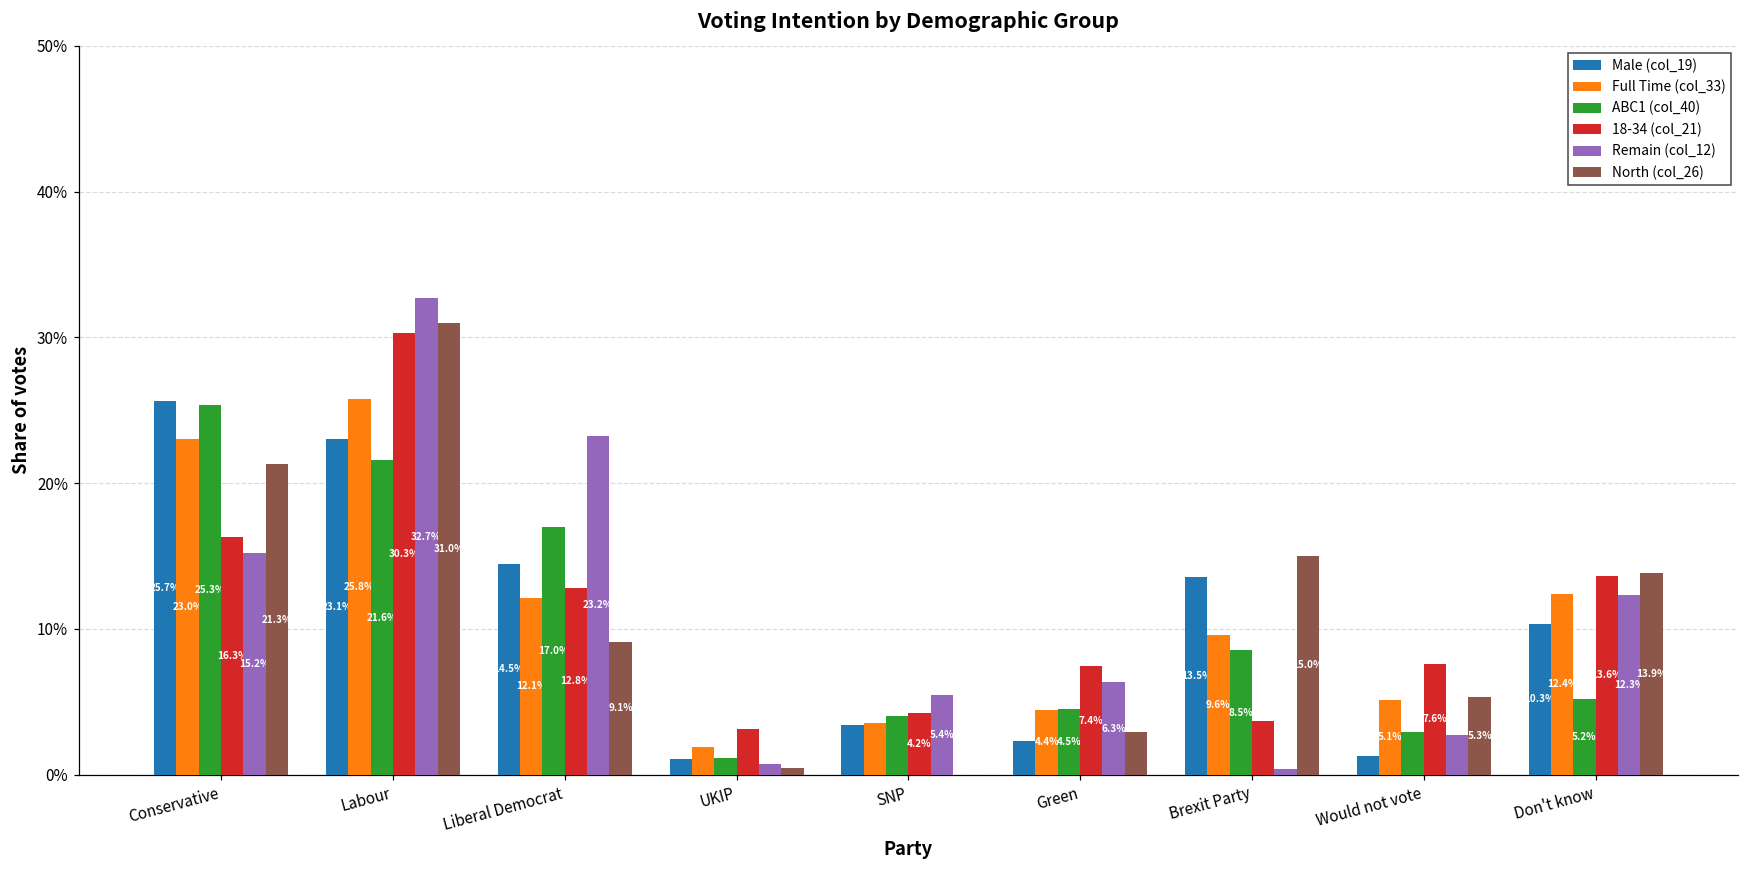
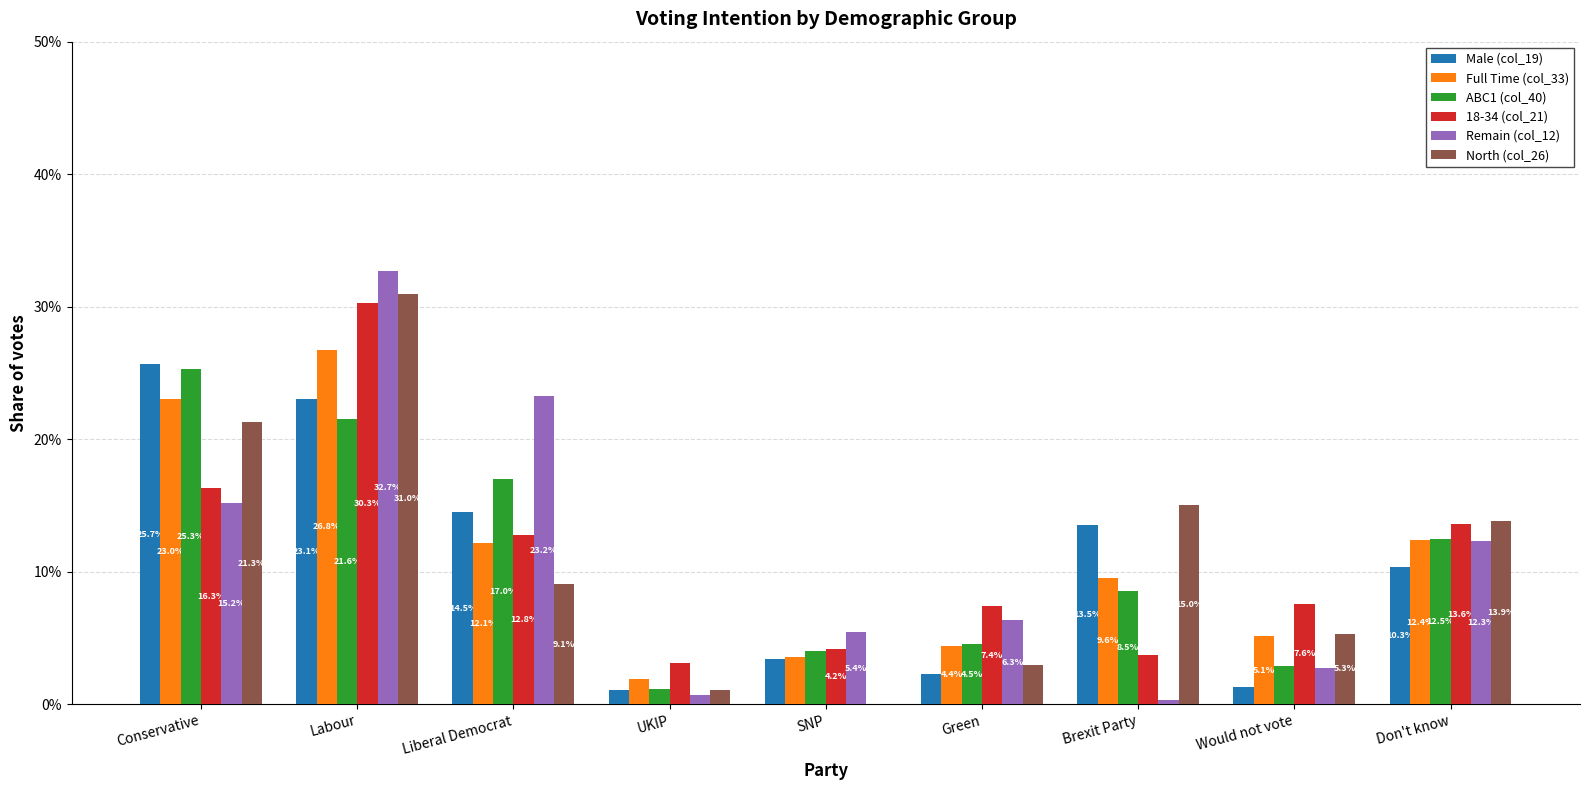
Full Time (col_33), Labour: 25.8% -> 26.8%
North (col_26), UKIP: 0.5% -> 1.1%
ABC1 (col_40), Don't know: 5.2% -> 12.5%
